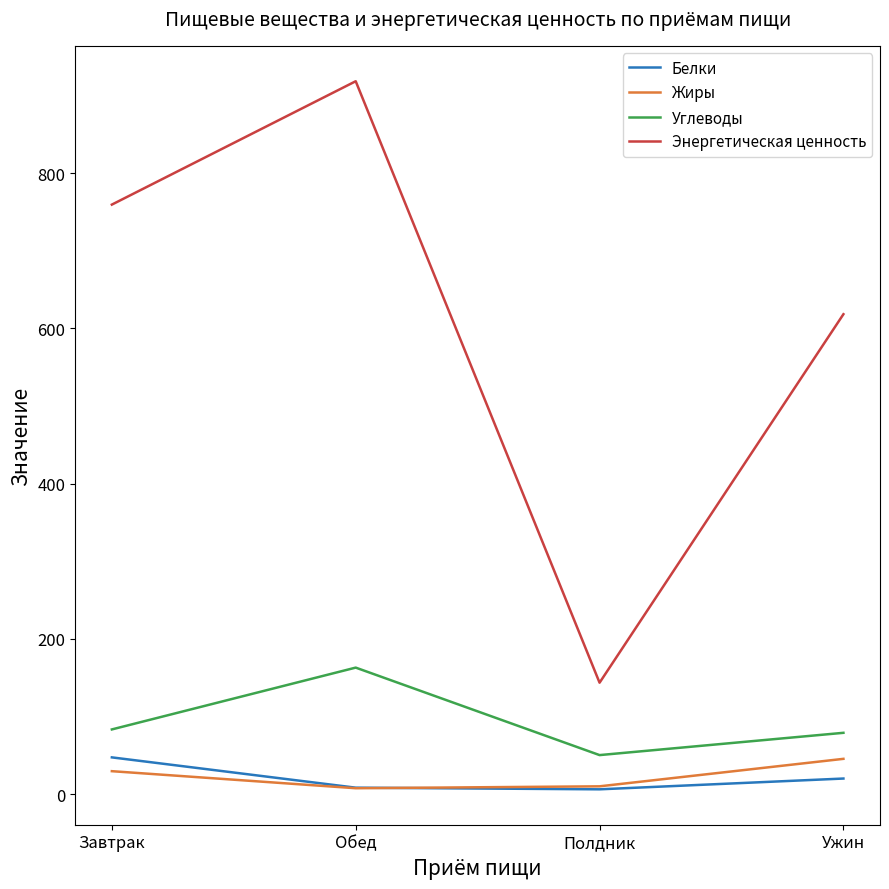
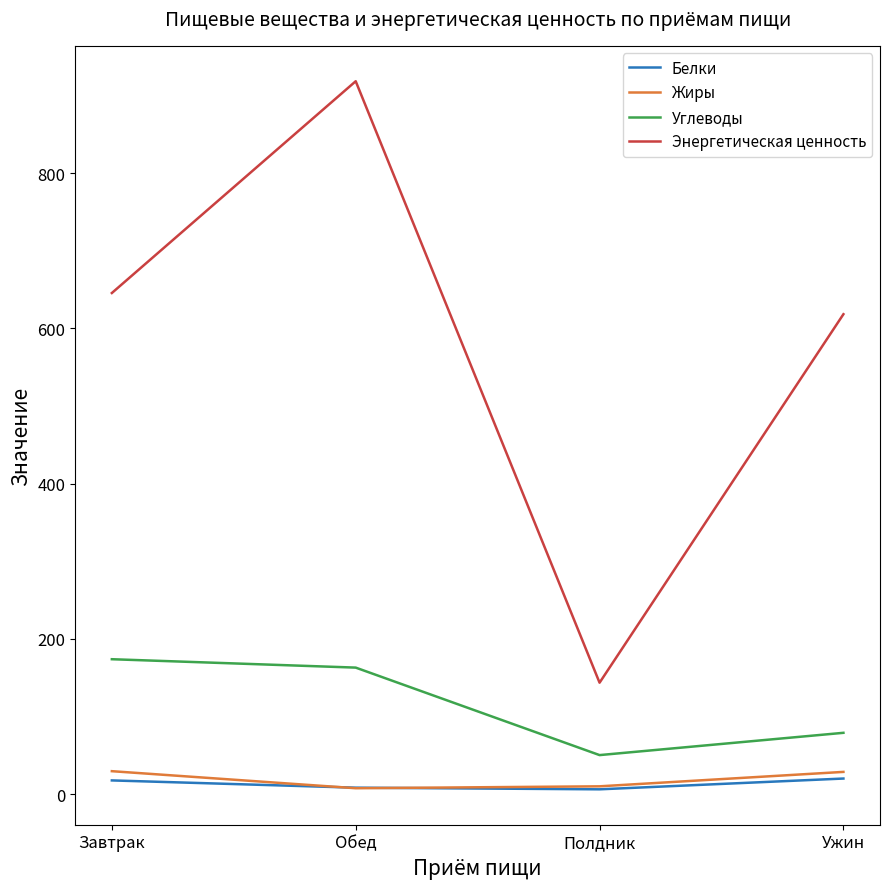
Белки, Завтрак: 50 -> 20
Углеводы, Завтрак: 80 -> 170
Энергетическая ценность, Завтрак: 760 -> 650
Жиры, Ужин: 50 -> 30
